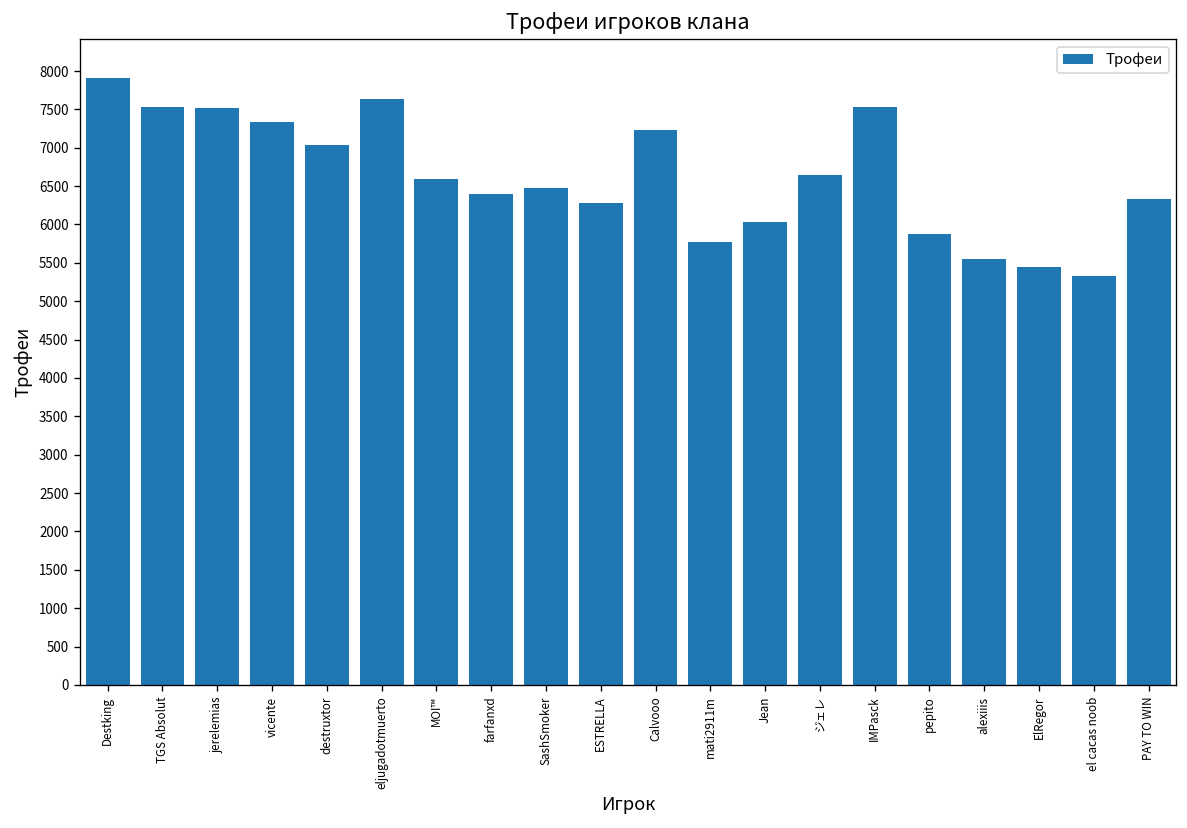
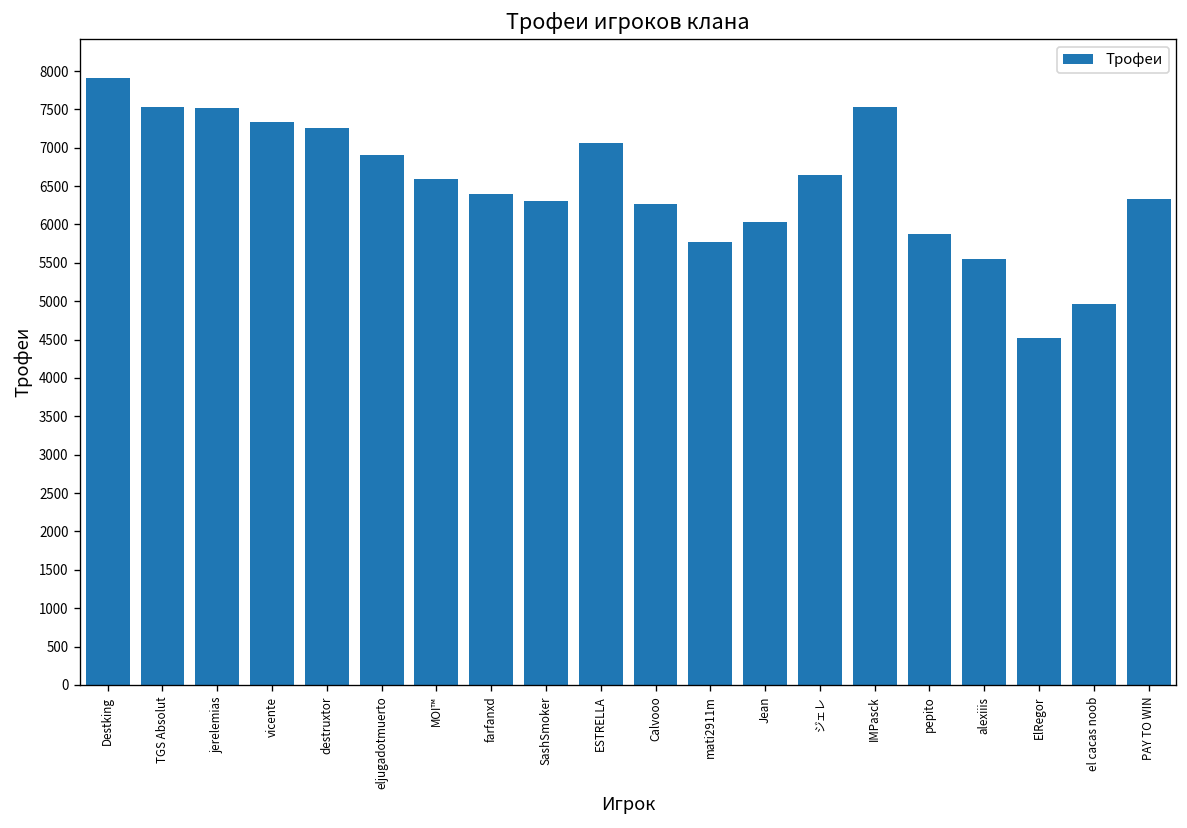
destruxtor: 7000 -> 7300
eljugadotmuerto: 7600 -> 6900
SashSmoker: 6500 -> 6300
ESTRELLA: 6300 -> 7100
Calvooo: 7200 -> 6300
ElRegor: 5400 -> 4500
el cacas noob: 5300 -> 5000
